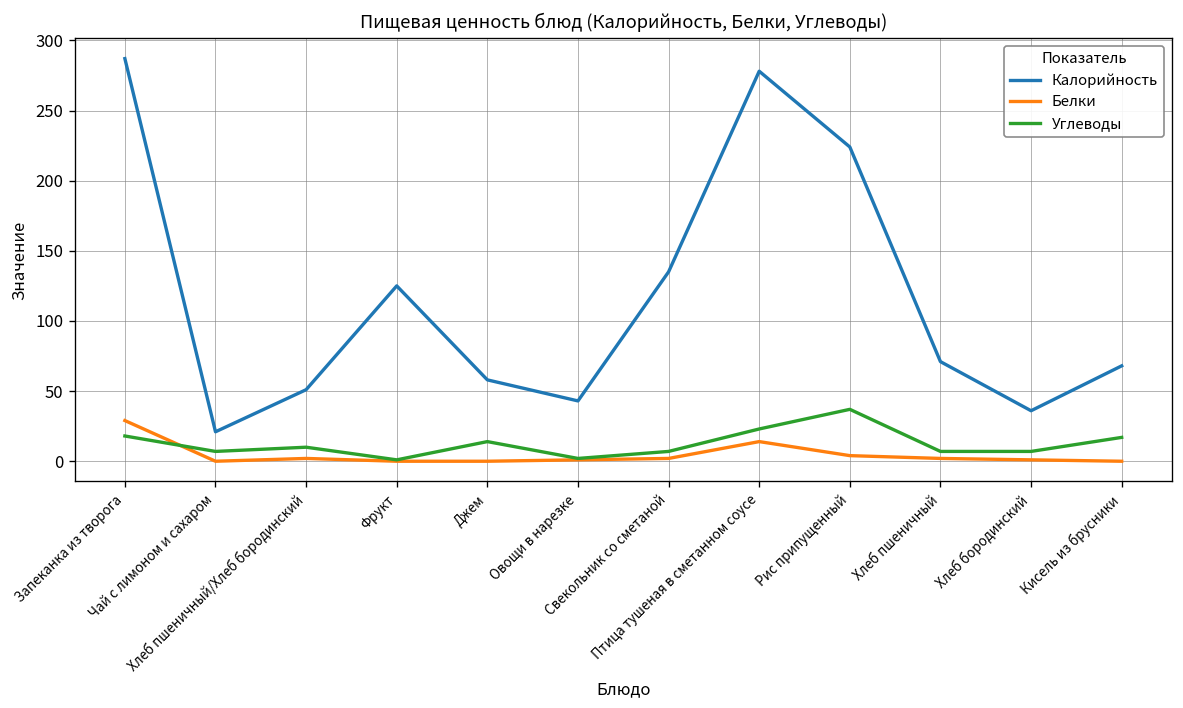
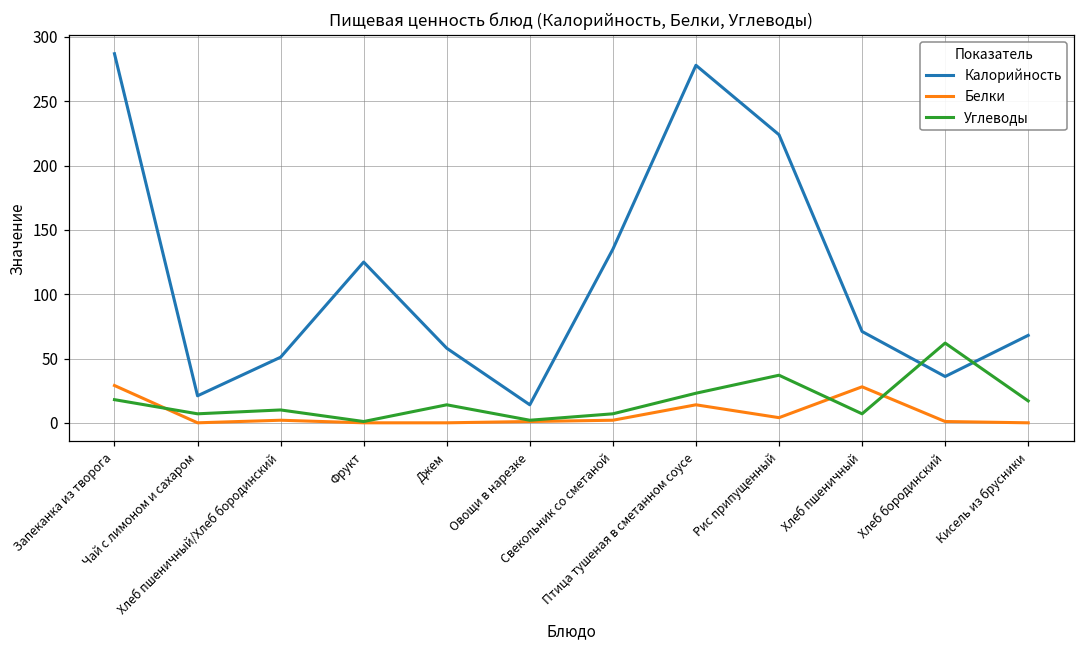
Калорийность, Овощи в нарезке: 43 -> 14
Белки, Хлеб пшеничный: 2 -> 28
Углеводы, Хлеб бородинский: 7 -> 62
